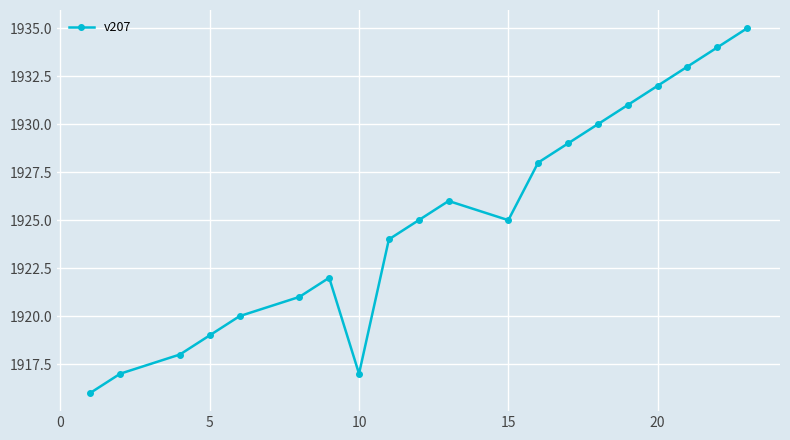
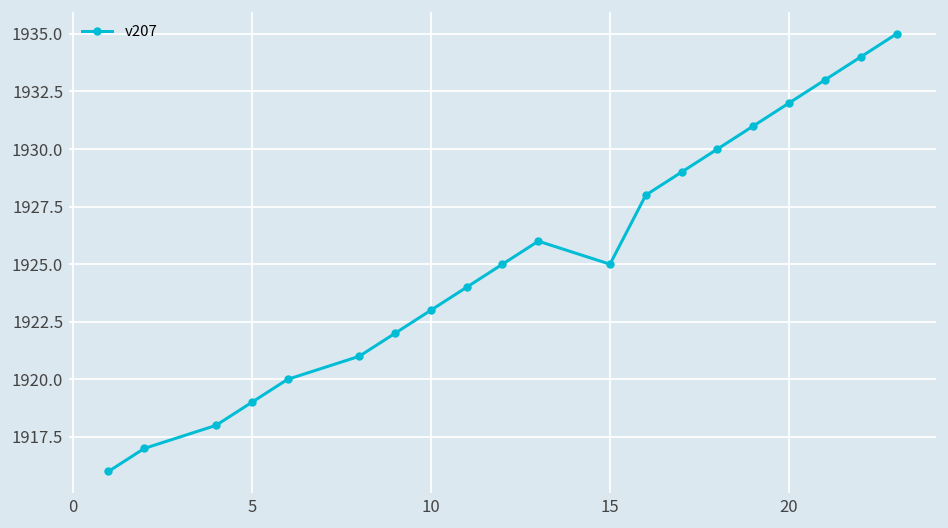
10: 1917 -> 1923
